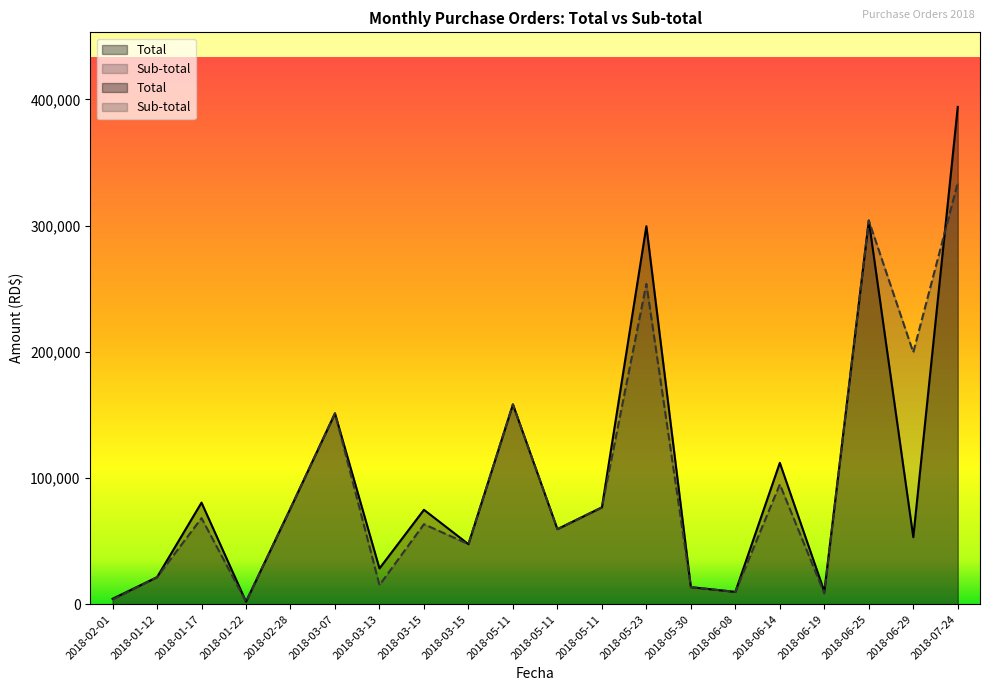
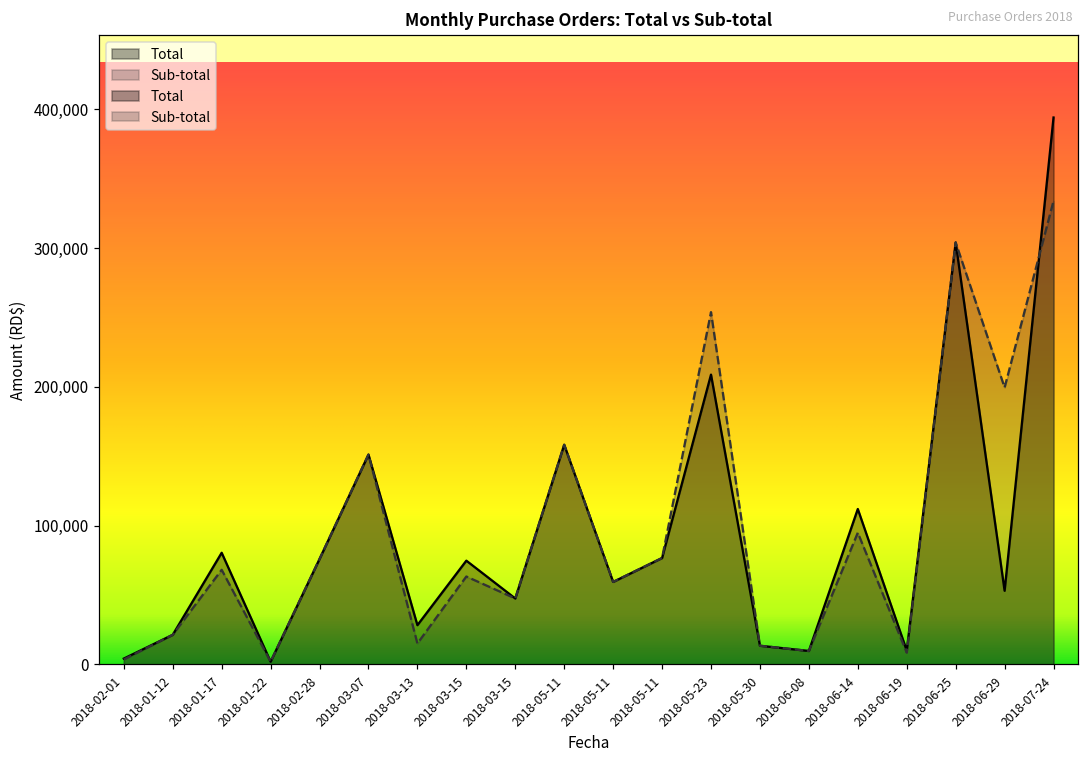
Total, 2018-05-23: 299,000 -> 209,000
